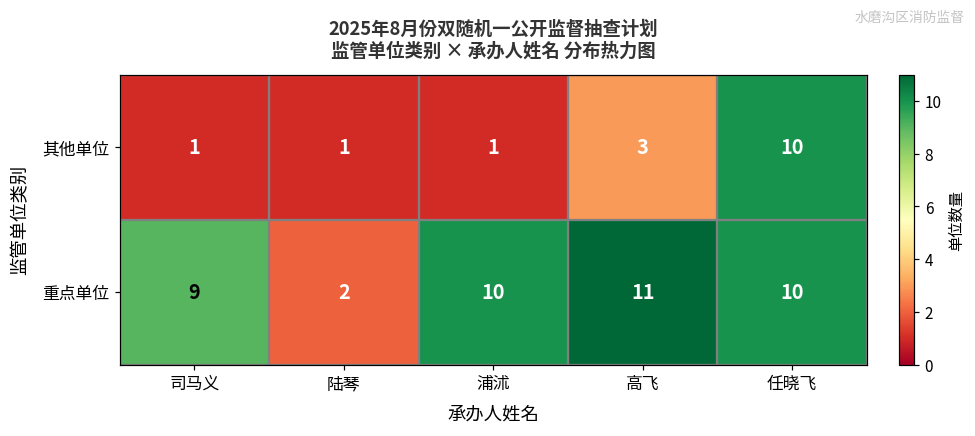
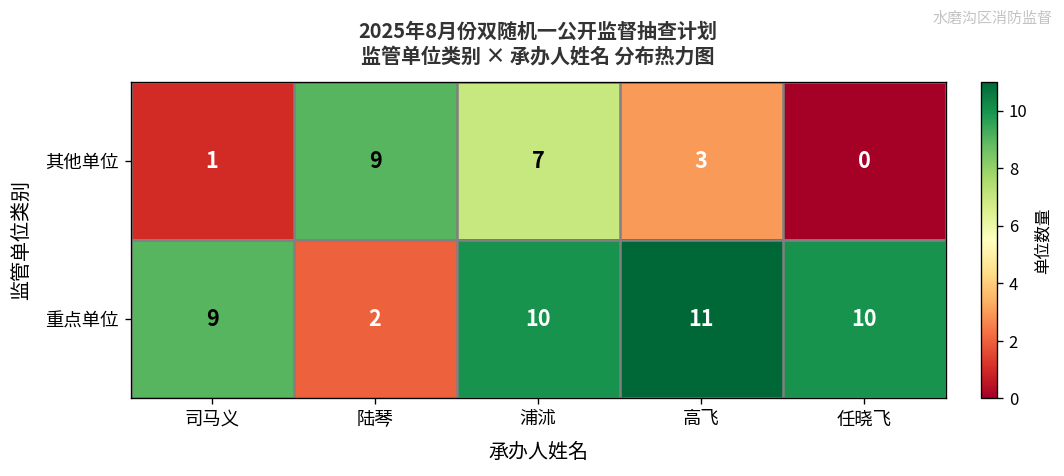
其他单位, 陆琴: 1 -> 9
其他单位, 浦沭: 1 -> 7
其他单位, 任晓飞: 10 -> 0
